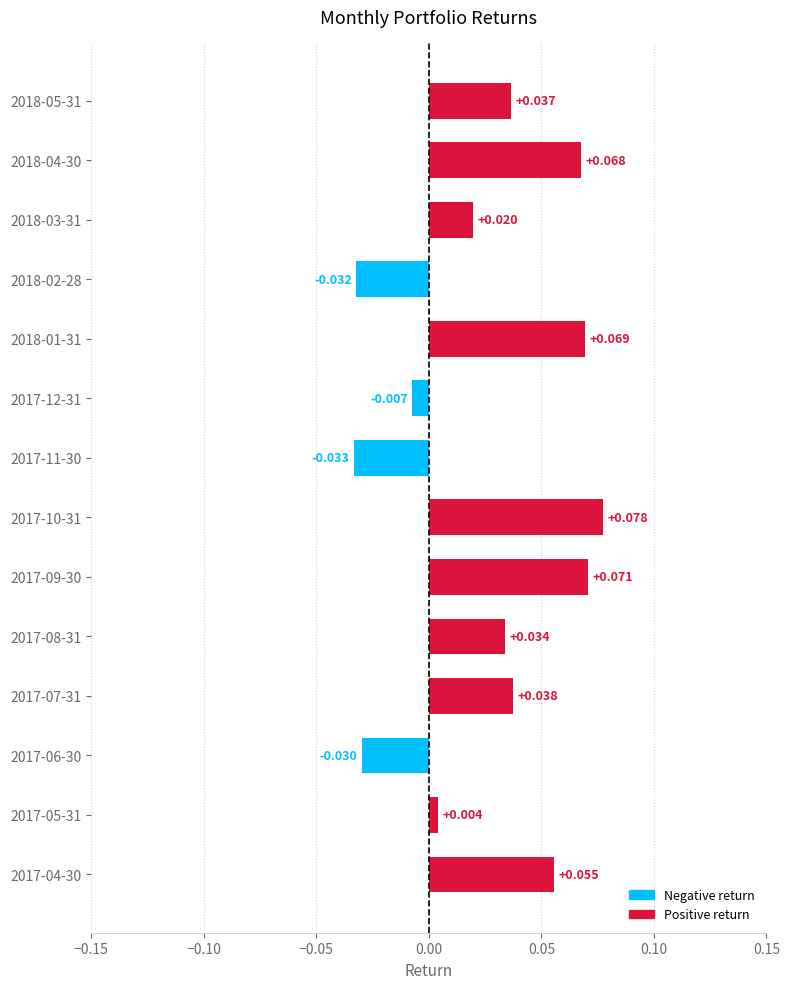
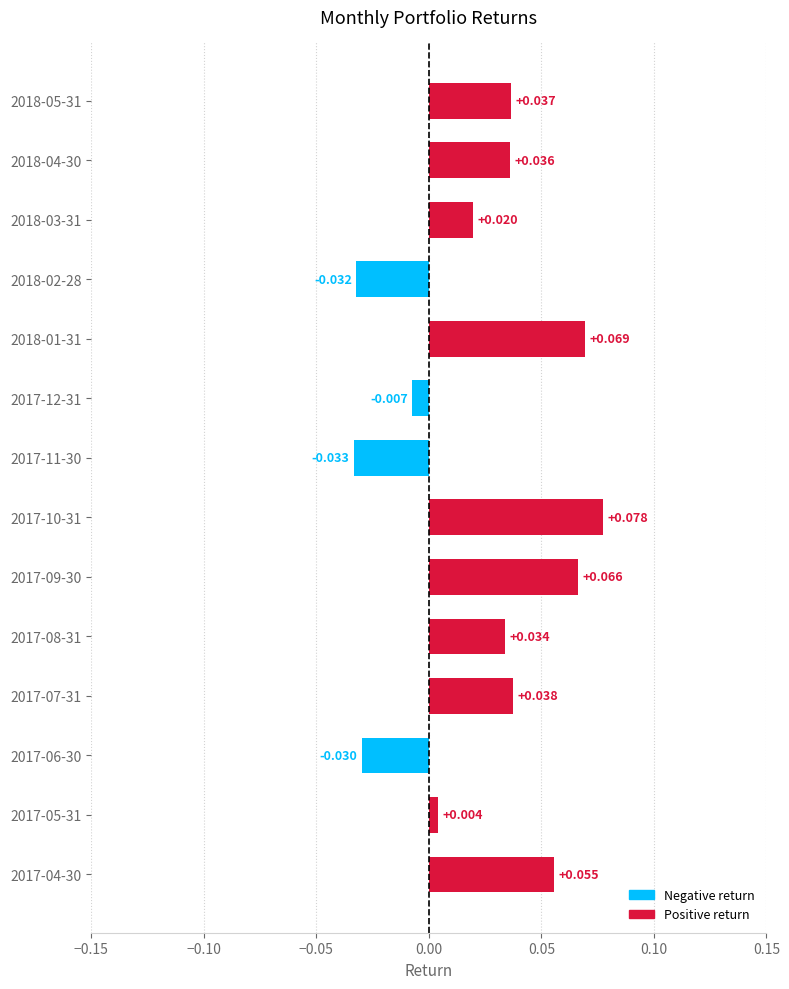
2018-04-30: +0.068 -> +0.036
2017-09-30: +0.071 -> +0.066
